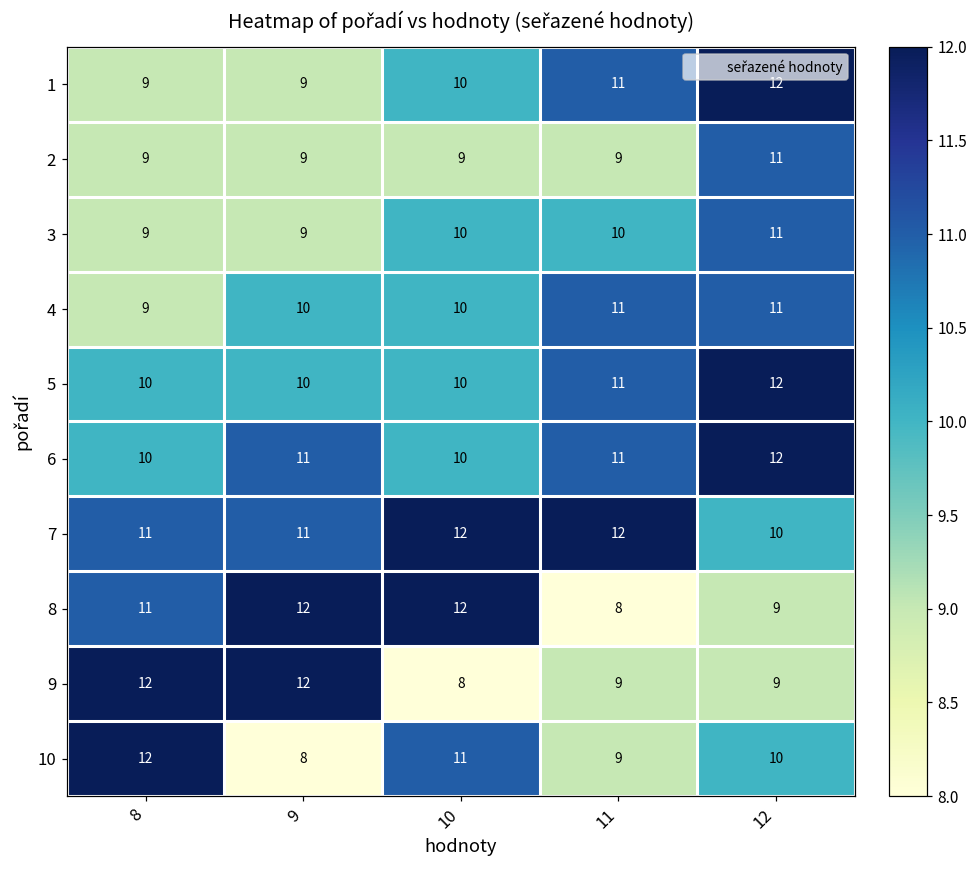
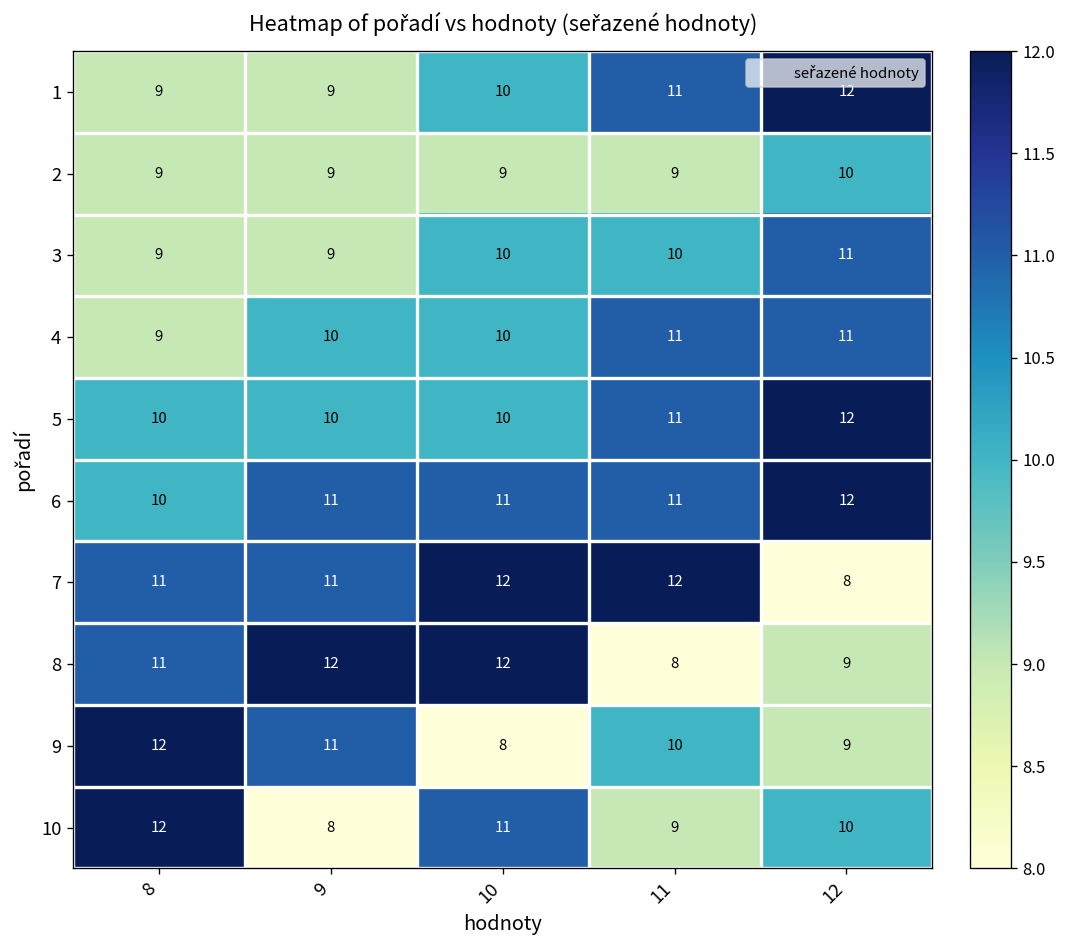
2, 12: 11 -> 10
6, 10: 10 -> 11
7, 12: 10 -> 8
9, 9: 12 -> 11
9, 11: 9 -> 10
